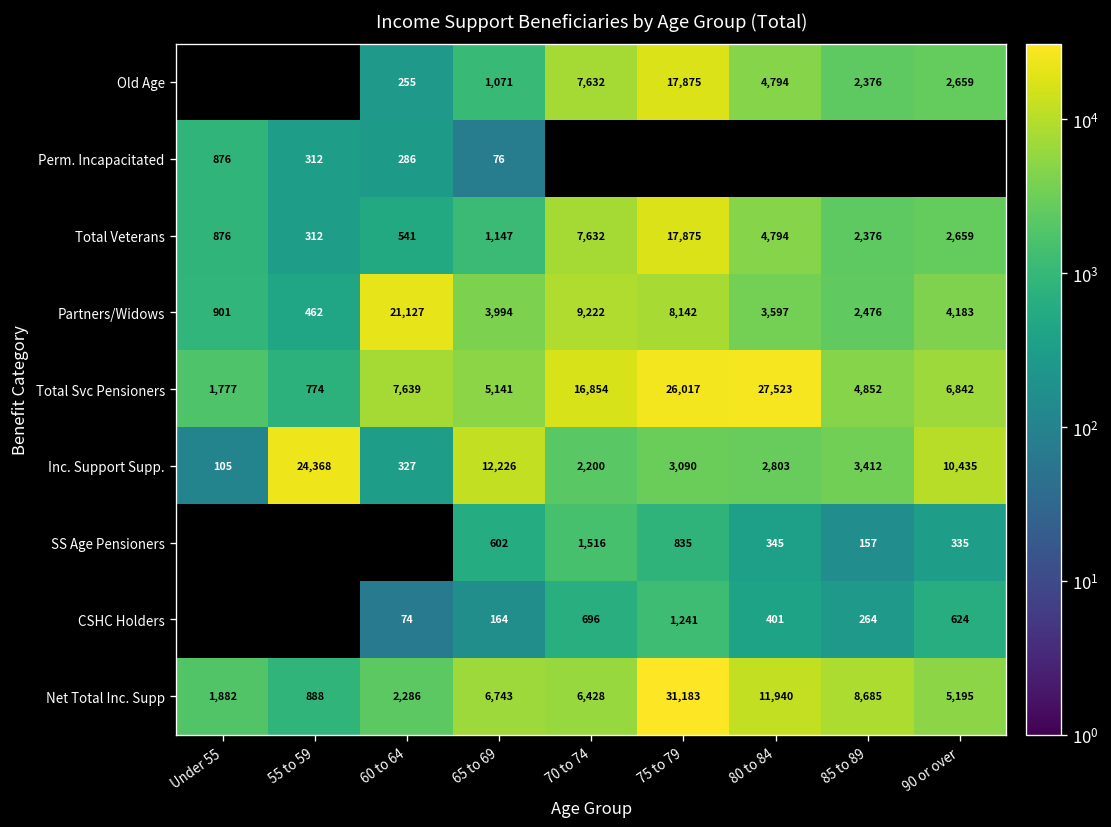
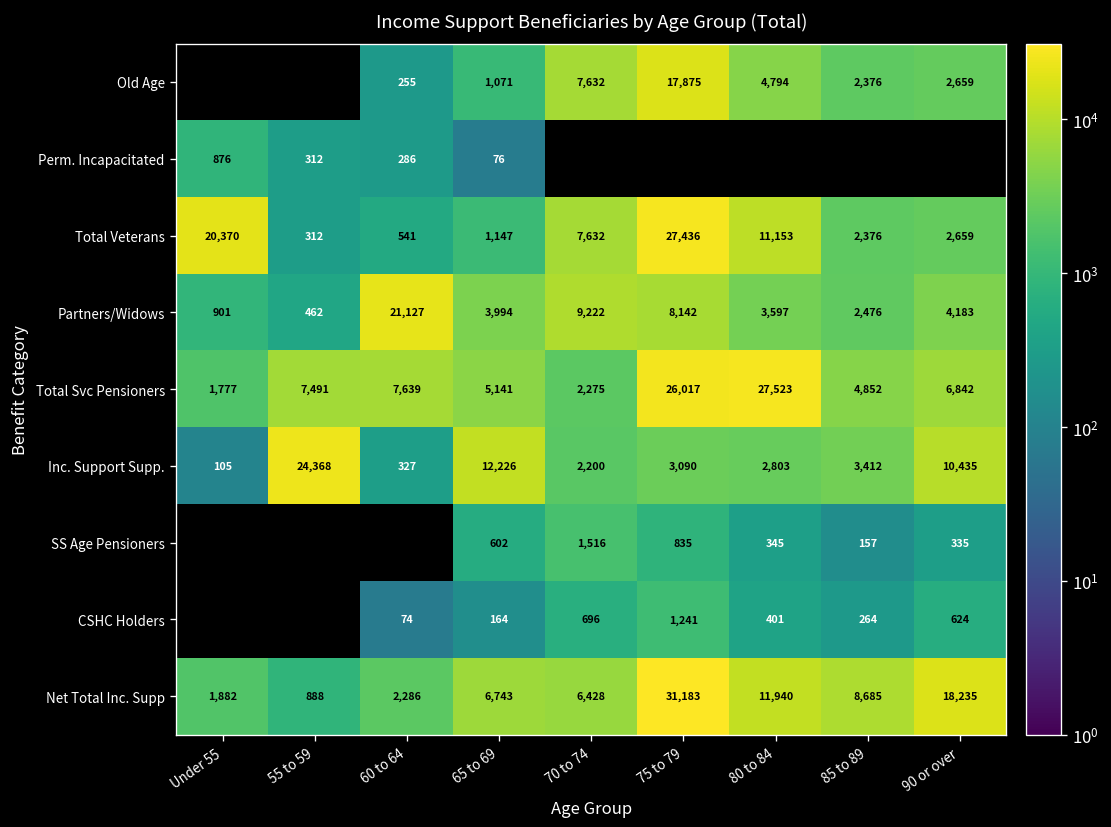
Total Veterans, Under 55: 876 -> 20,370
Total Veterans, 75 to 79: 17,875 -> 27,436
Total Veterans, 80 to 84: 4,794 -> 11,153
Total Svc Pensioners, 55 to 59: 774 -> 7,491
Total Svc Pensioners, 70 to 74: 16,854 -> 2,275
Net Total Inc. Supp, 90 or over: 5,195 -> 18,235
